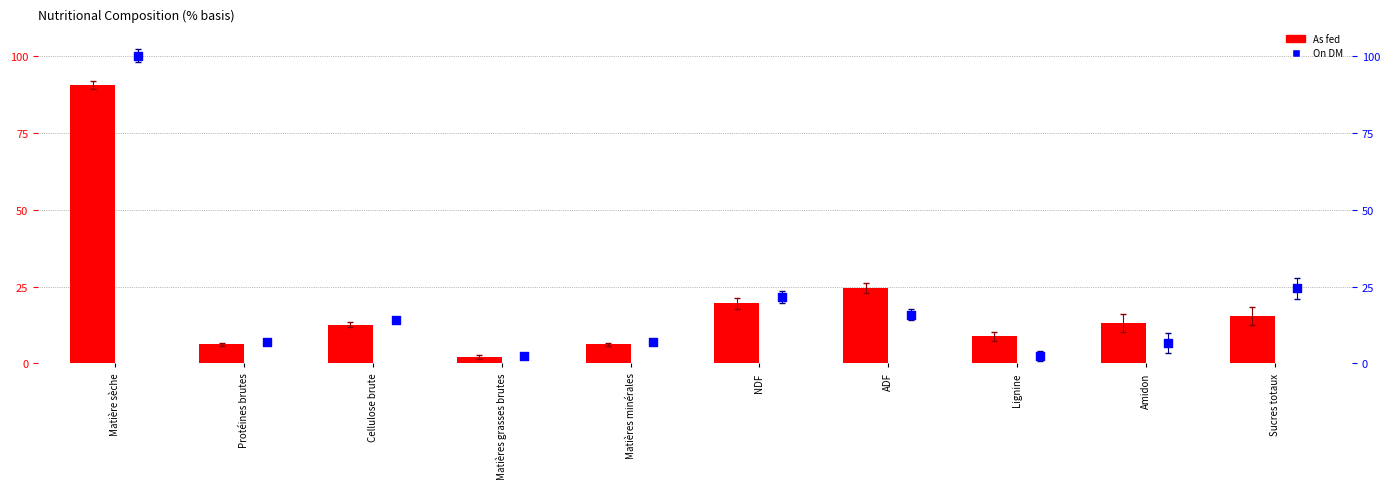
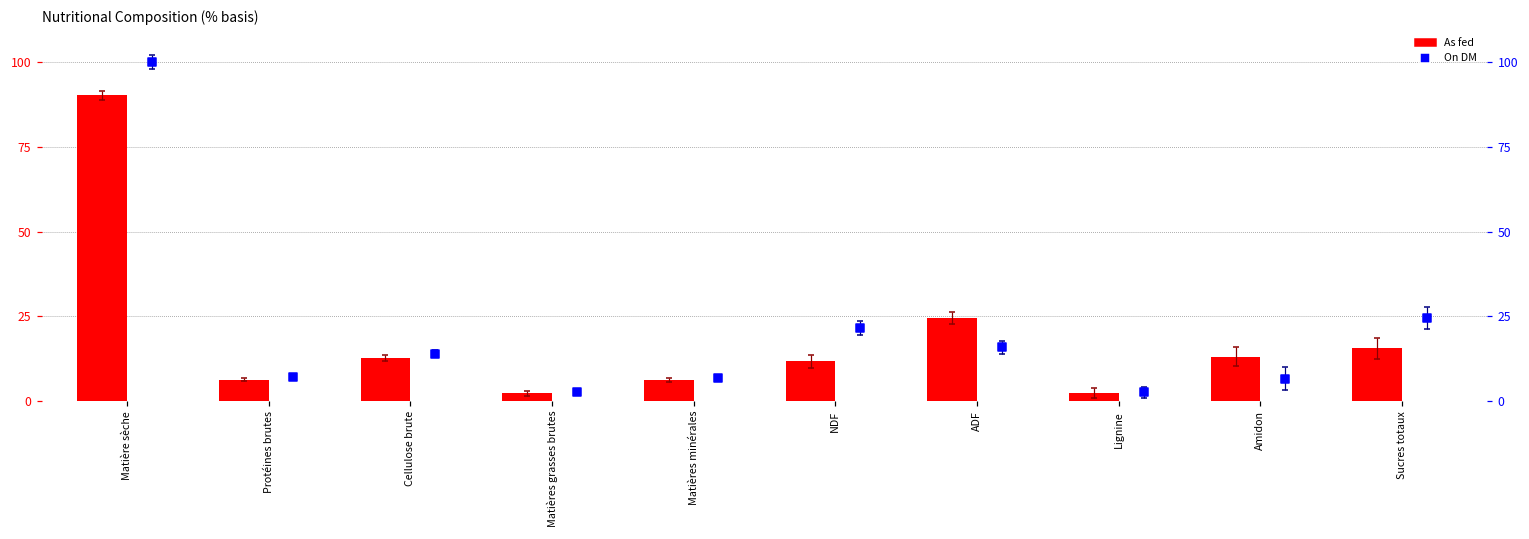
As fed, NDF: 20 -> 12
As fed, Lignine: 9 -> 2
